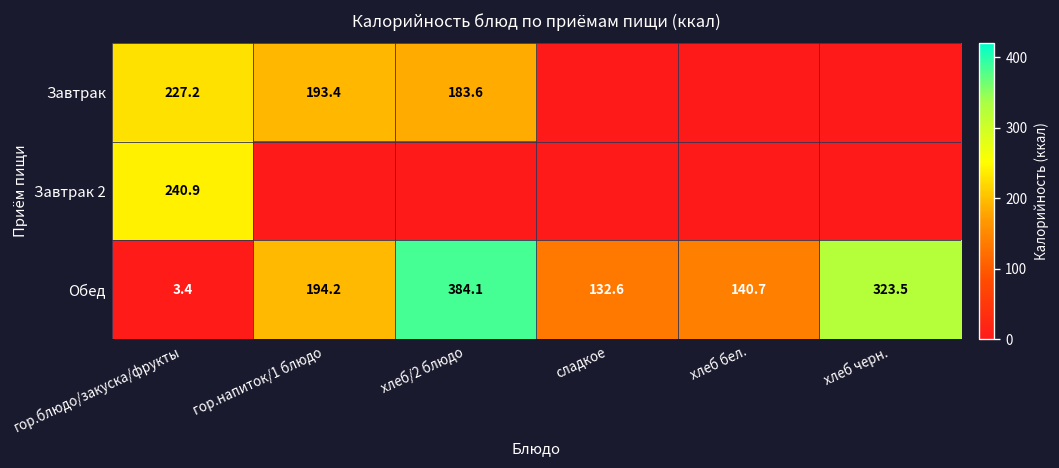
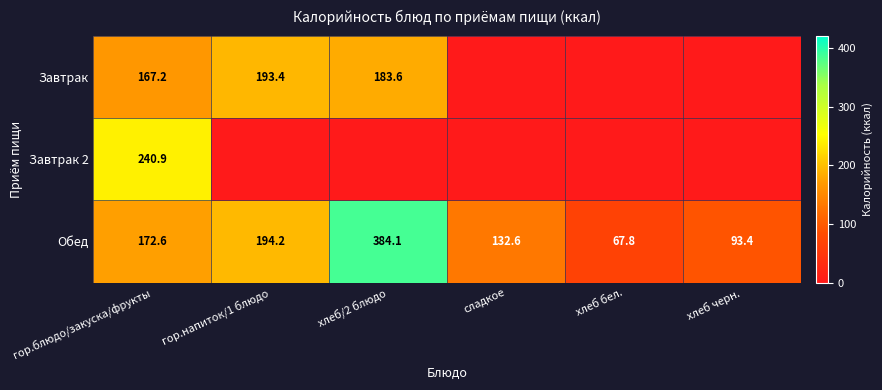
Завтрак, гор.блюдо/закуска/фрукты: 227.2 -> 167.2
Обед, гор.блюдо/закуска/фрукты: 3.4 -> 172.6
Обед, хлеб бел.: 140.7 -> 67.8
Обед, хлеб черн.: 323.5 -> 93.4
